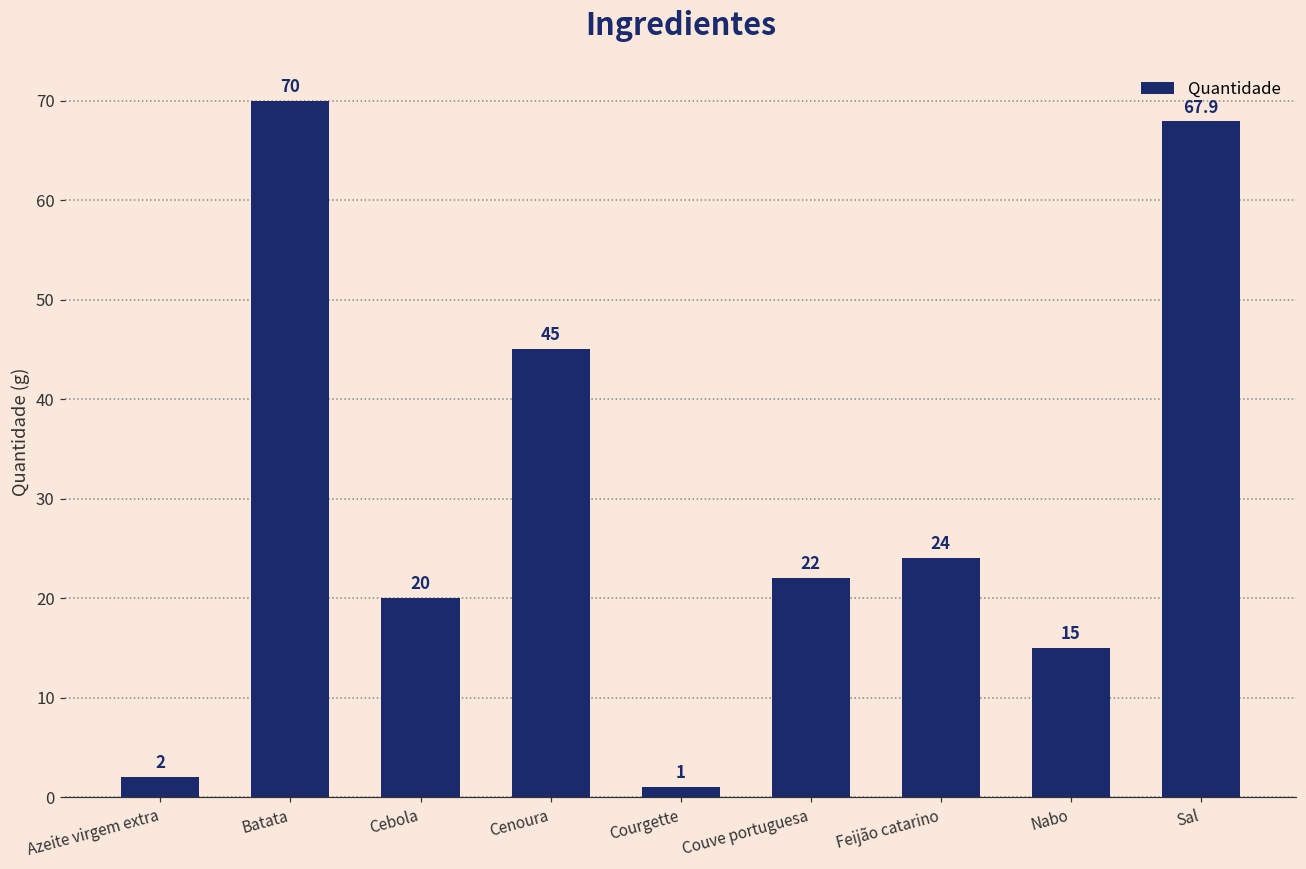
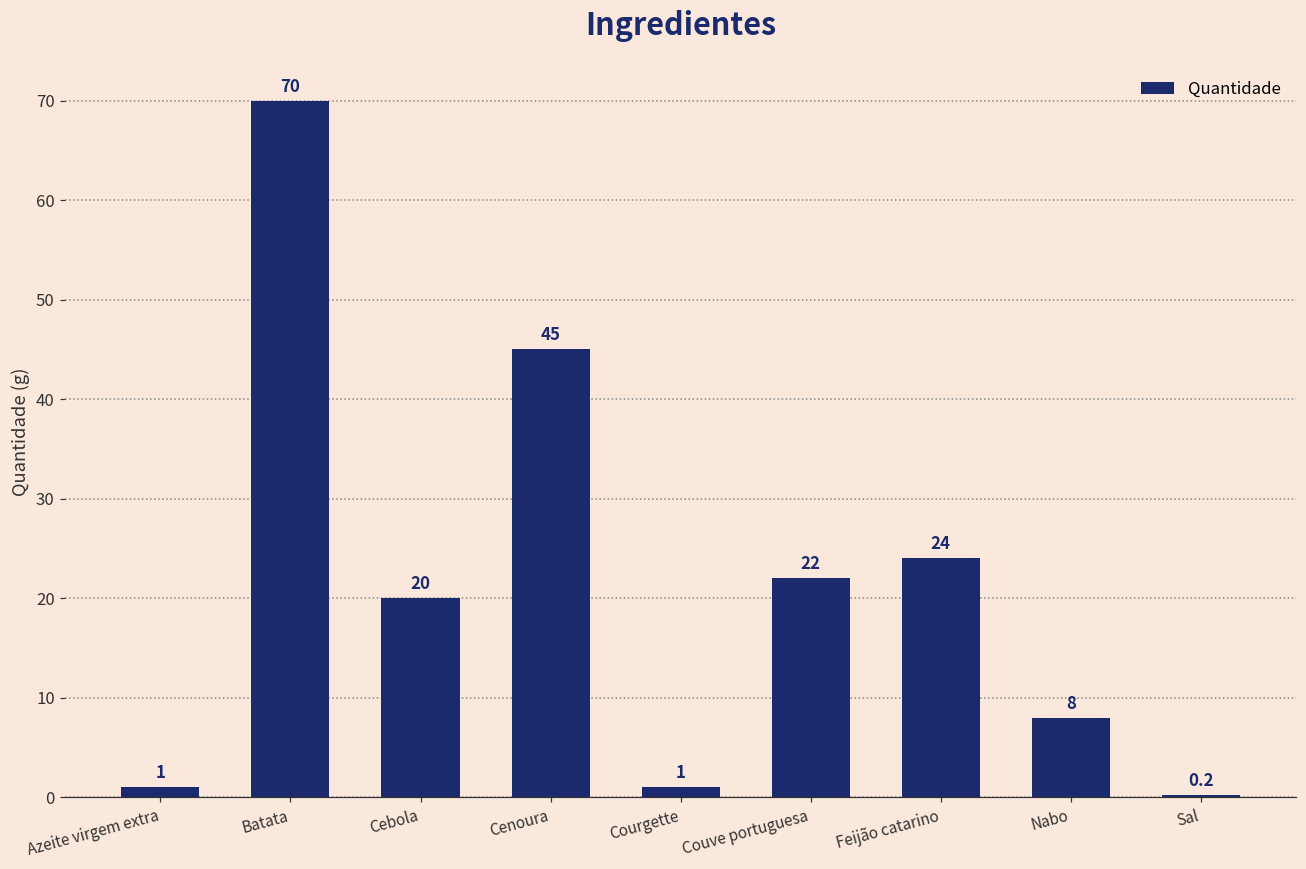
Azeite virgem extra: 2 -> 1
Nabo: 15 -> 8
Sal: 67.9 -> 0.2
